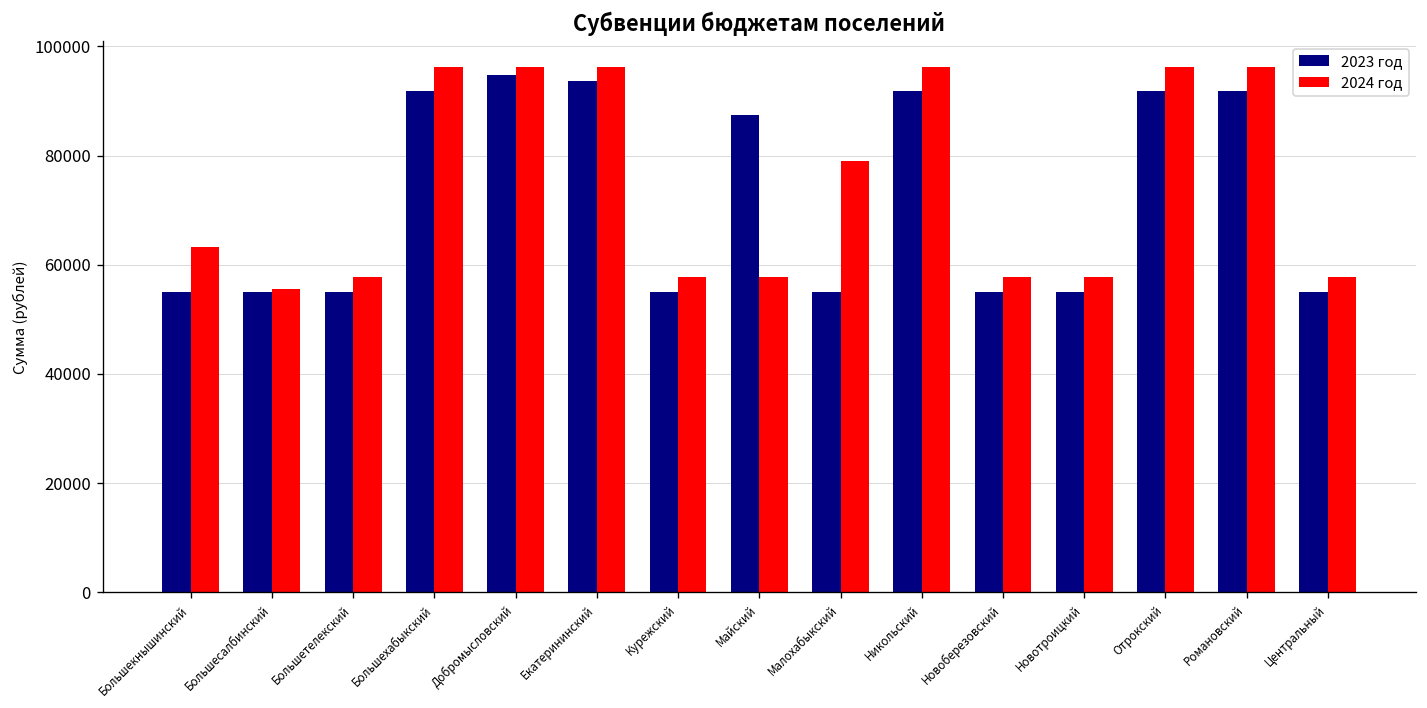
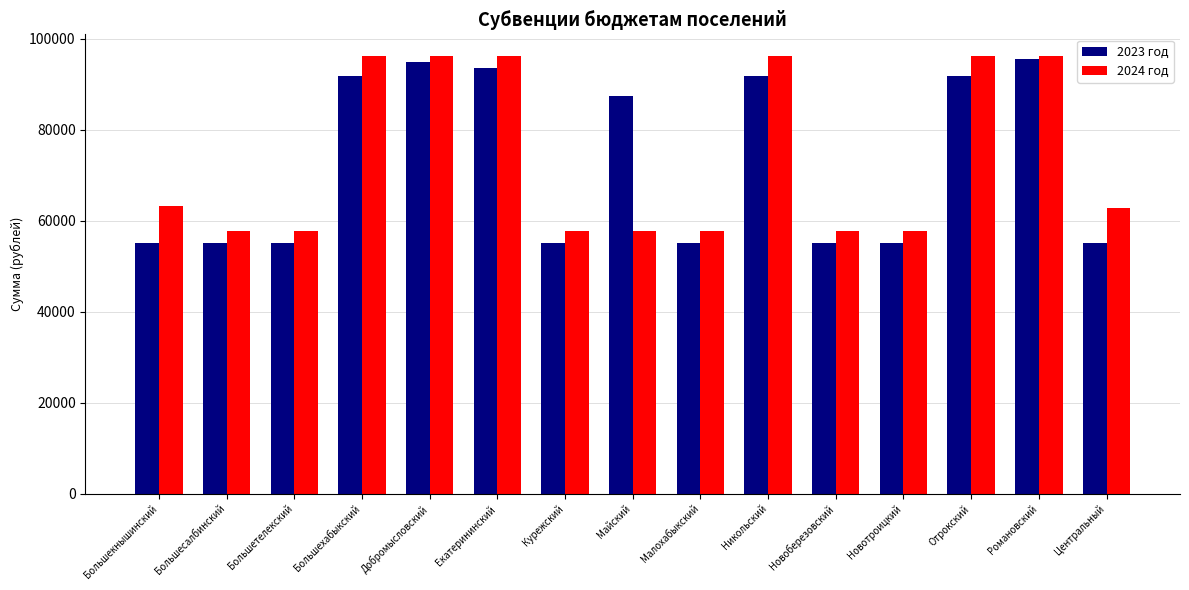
2024 год, Большесалбинский: 56000 -> 58000
2024 год, Малохабыкский: 79000 -> 58000
2023 год, Романовский: 92000 -> 96000
2024 год, Центральный: 58000 -> 63000
